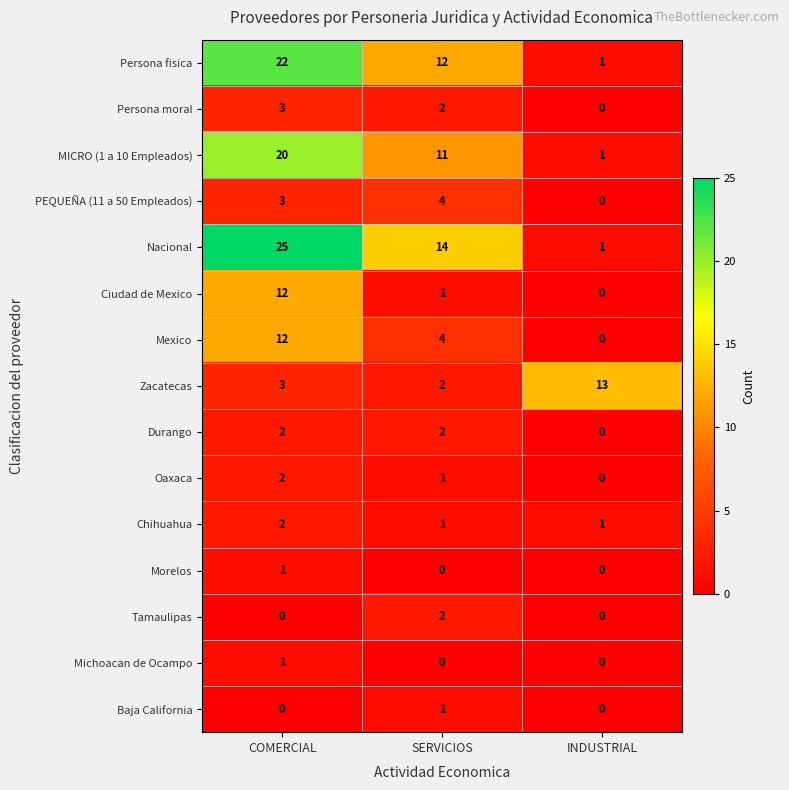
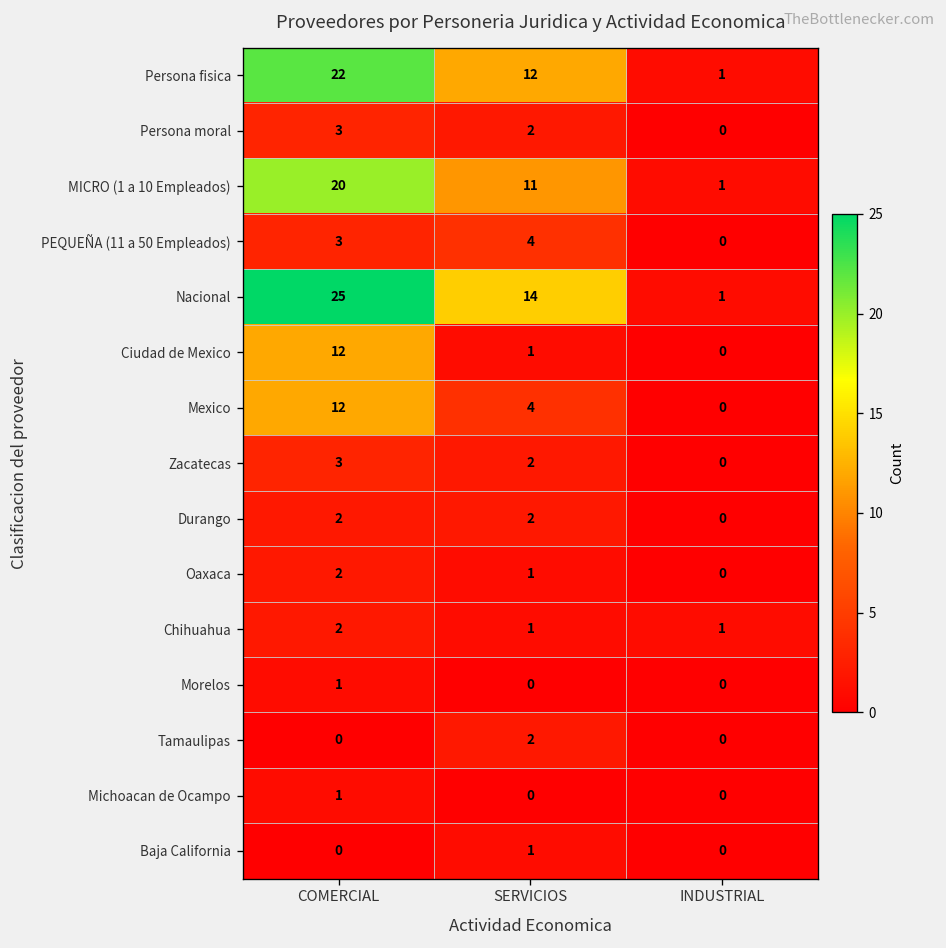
Zacatecas, INDUSTRIAL: 13 -> 0
